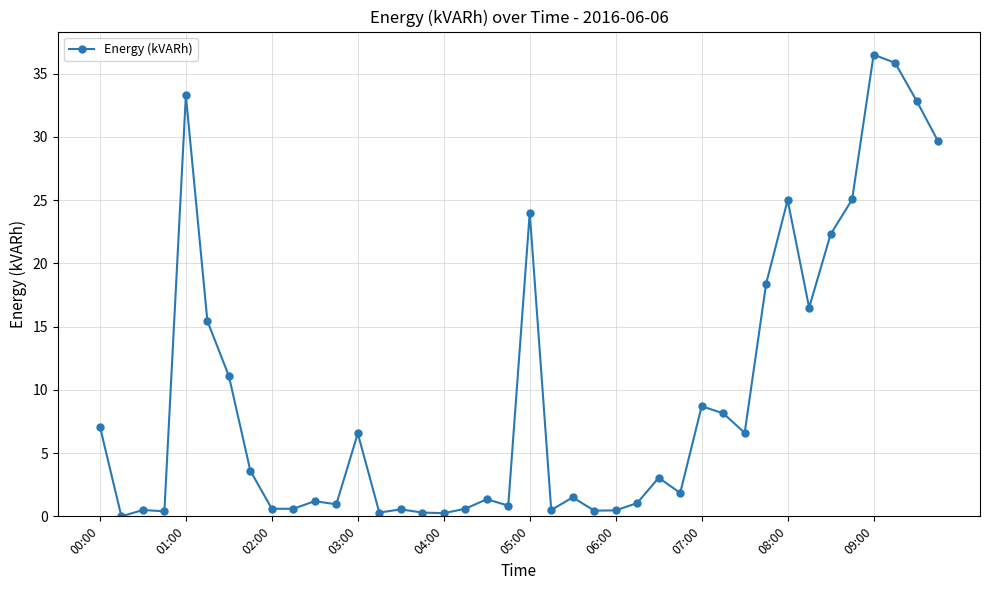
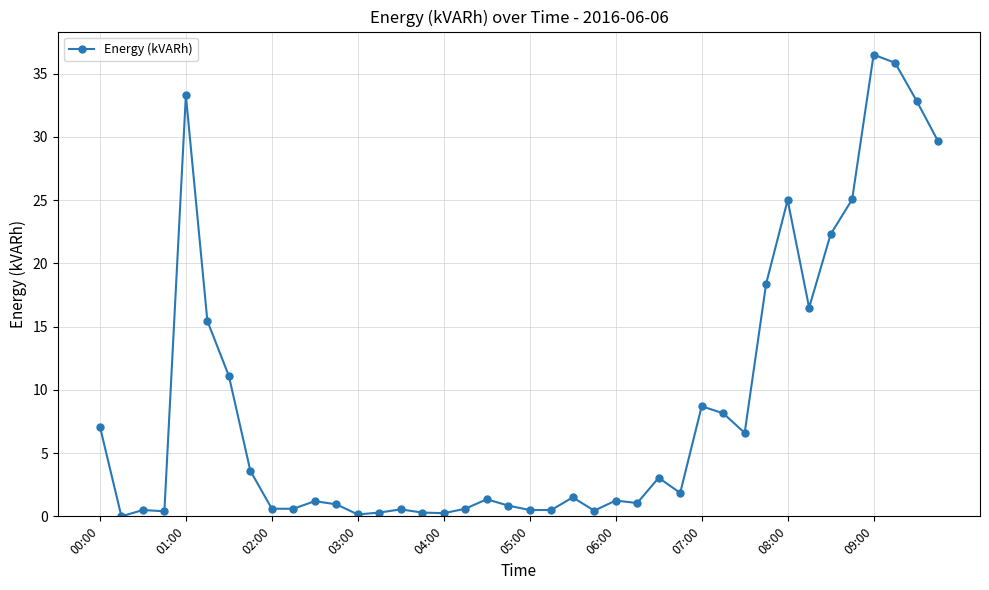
03:00: 6.6 -> 0.2
05:00: 24.0 -> 0.5
06:00: 0.5 -> 1.3
